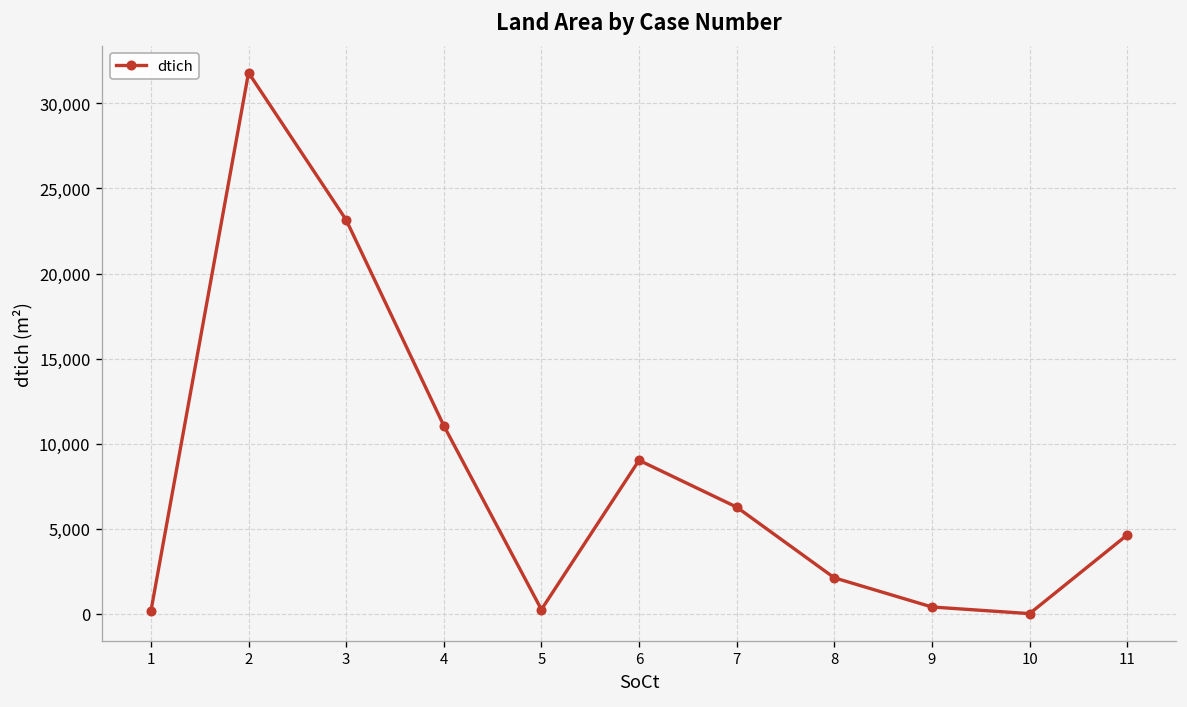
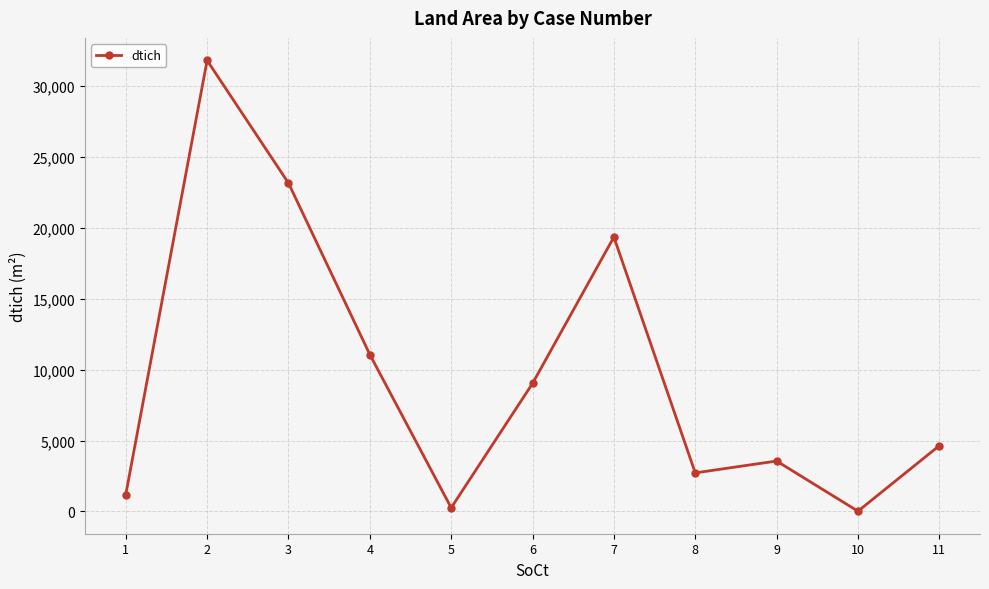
1: 200 -> 1,200
7: 6,300 -> 19,300
8: 2,100 -> 2,700
9: 400 -> 3,600
